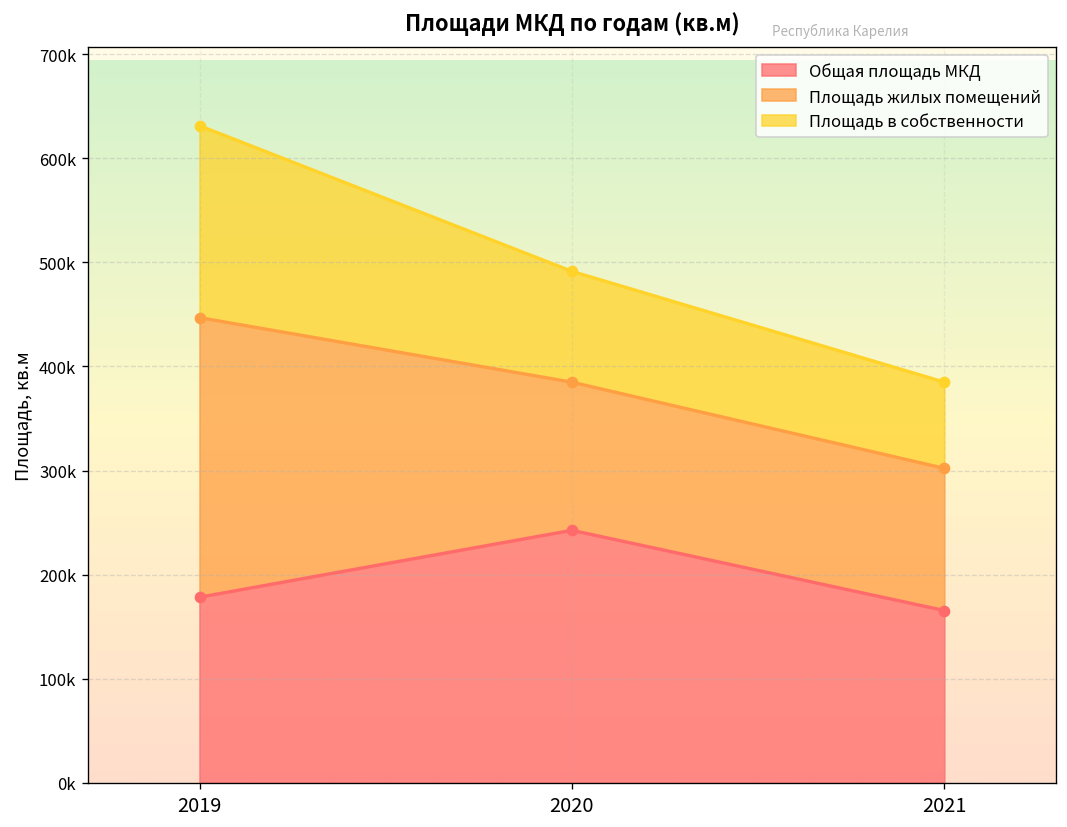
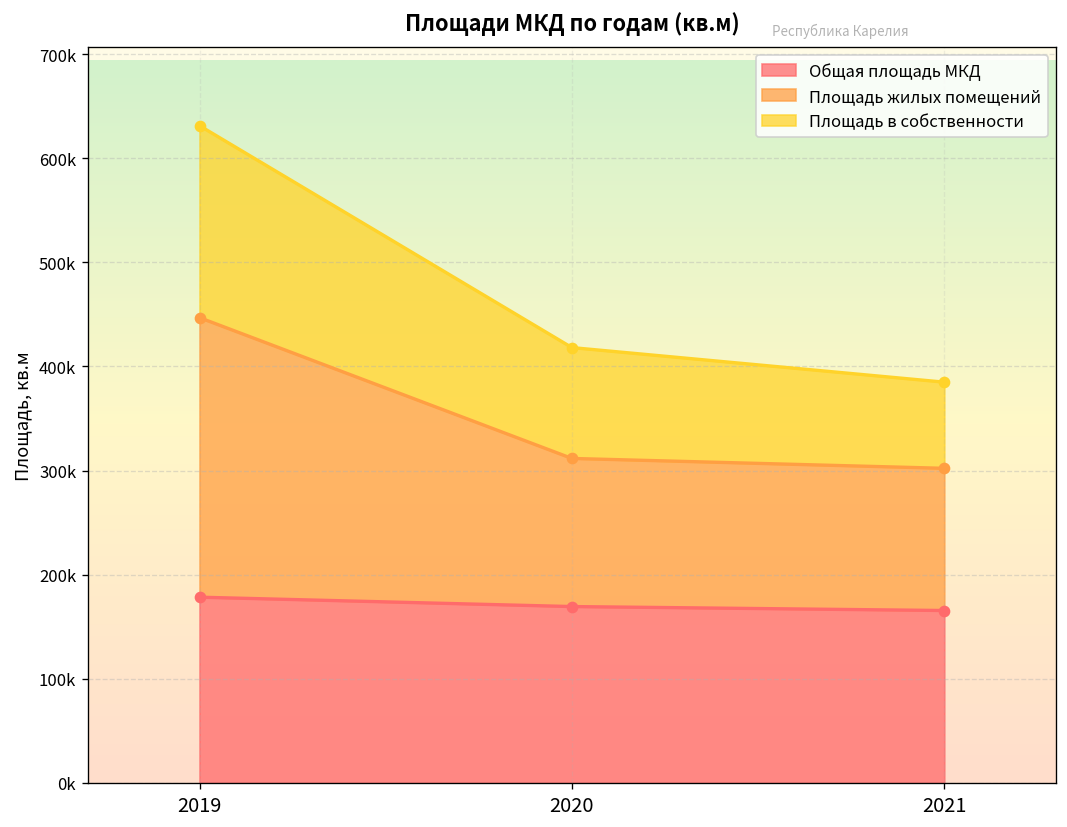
Общая площадь МКД, 2020: 240000 -> 170000
